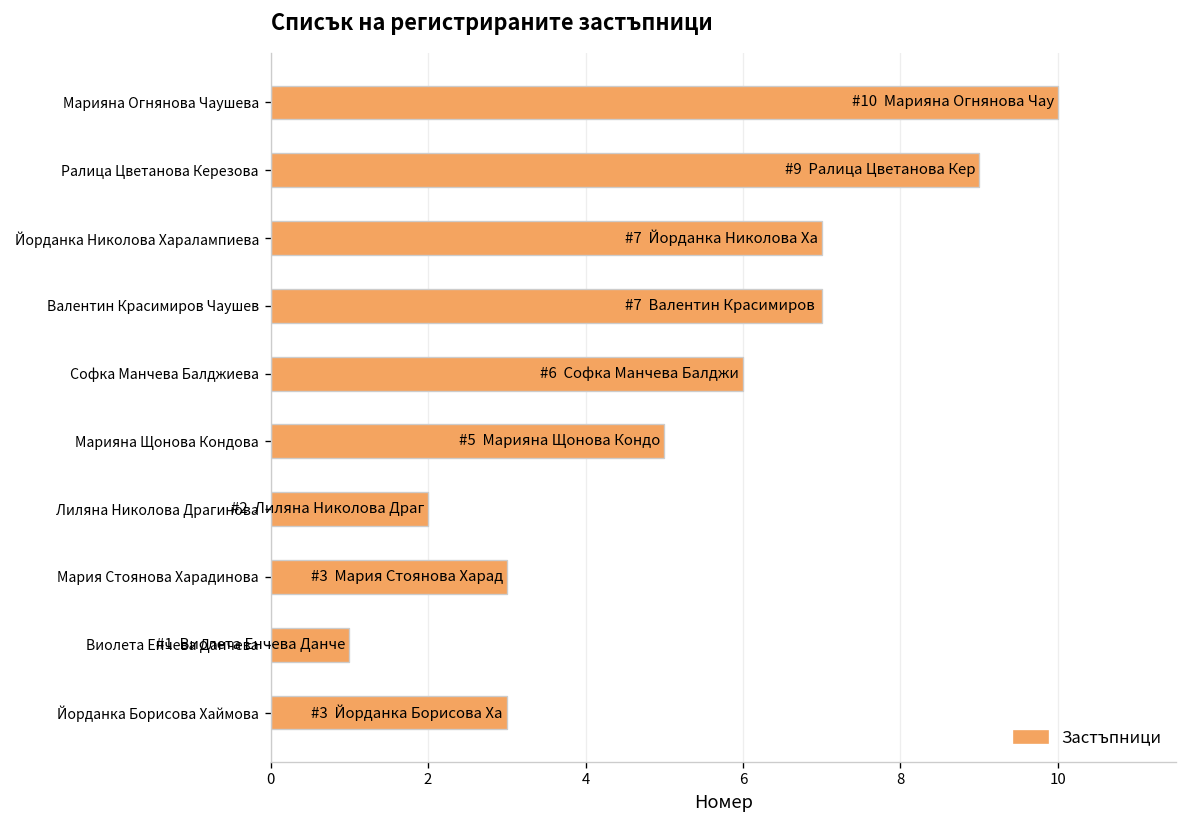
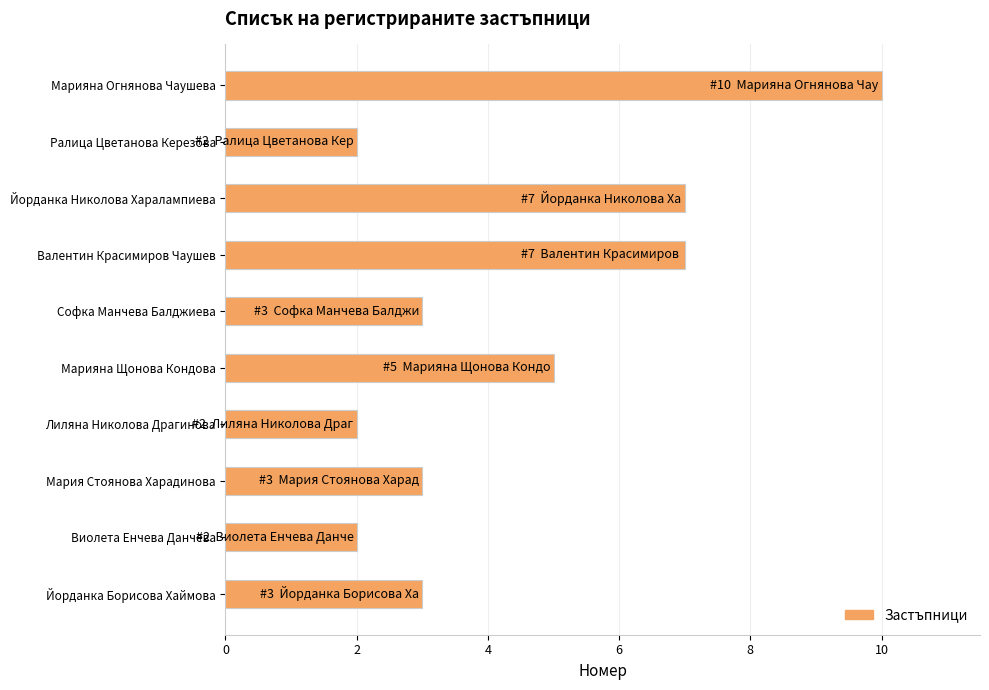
Ралица Цветанова Керезова: 9 -> 2
Софка Манчева Балджиева: 6 -> 3
Виолета Енчева Данчева: 1 -> 2
